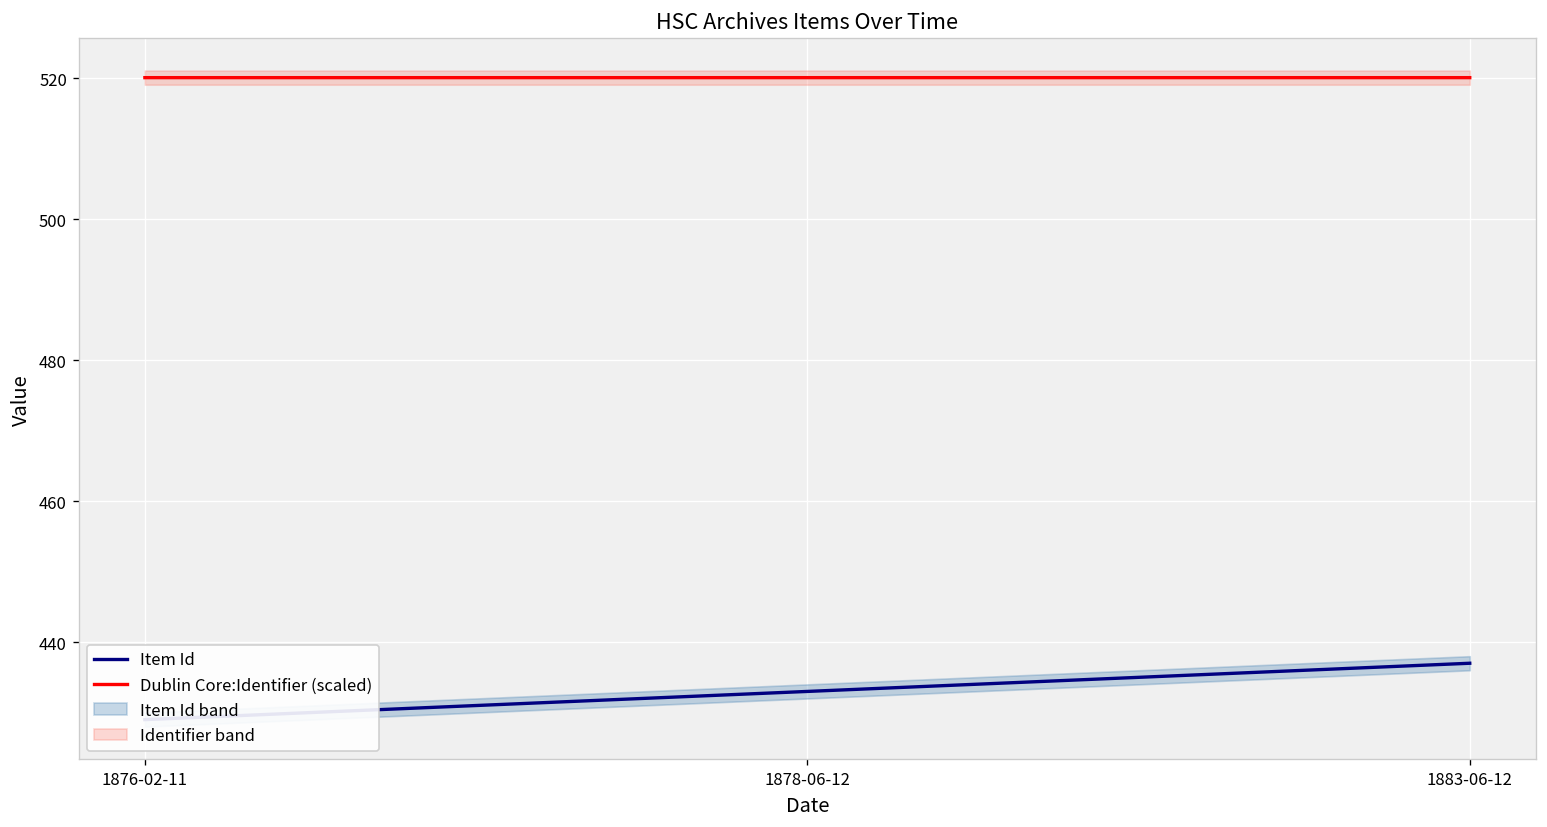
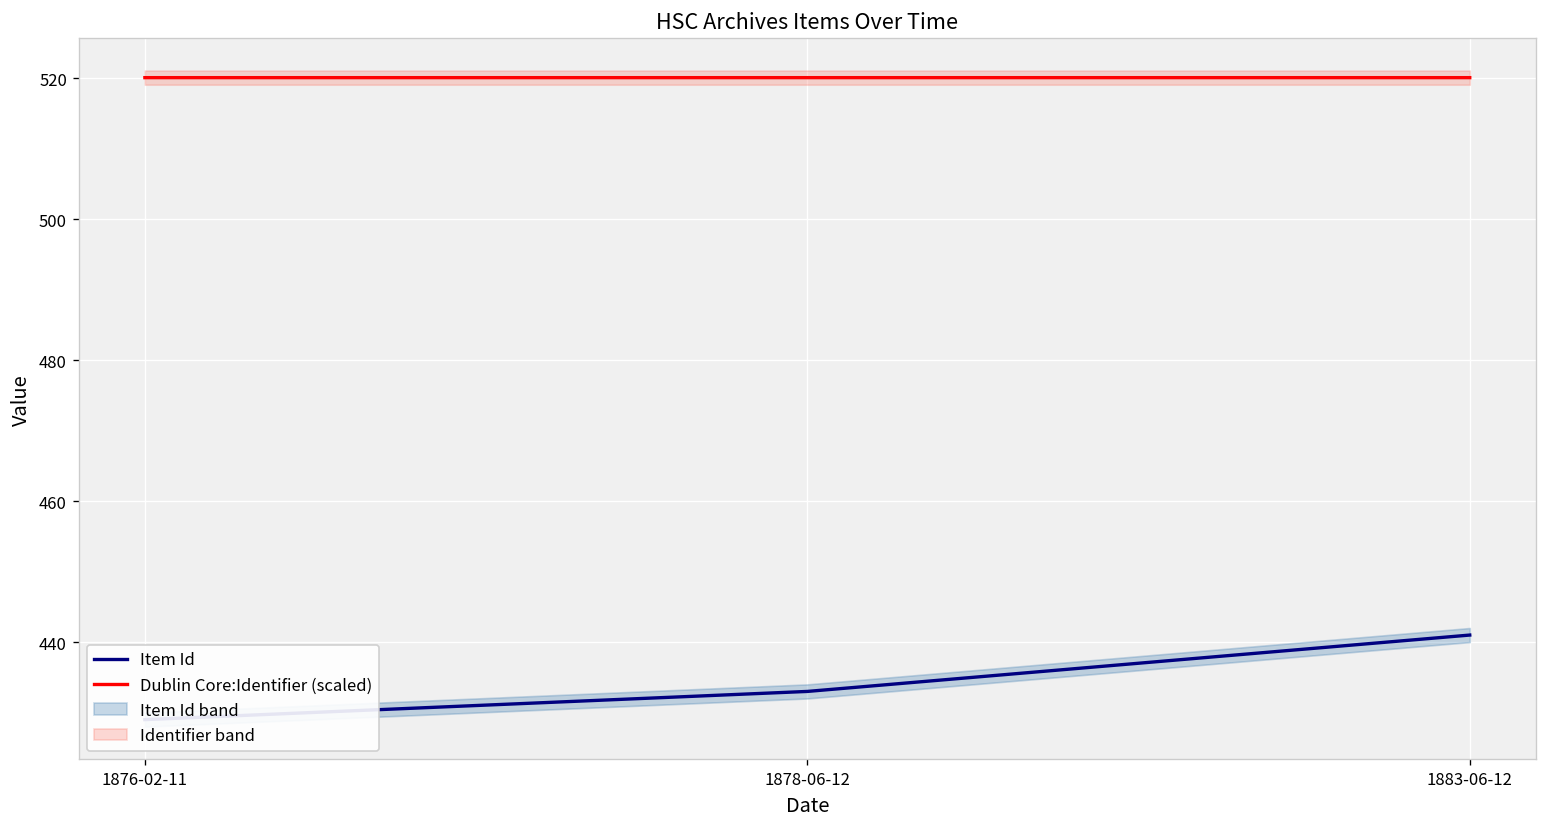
Item Id, 1883-06-12: 437 -> 441
